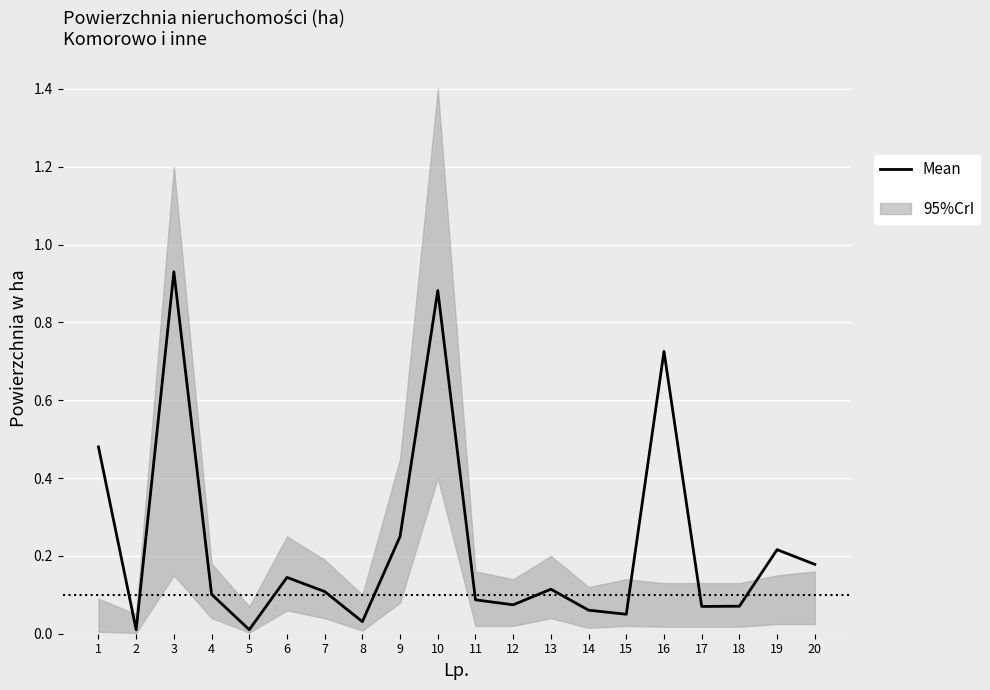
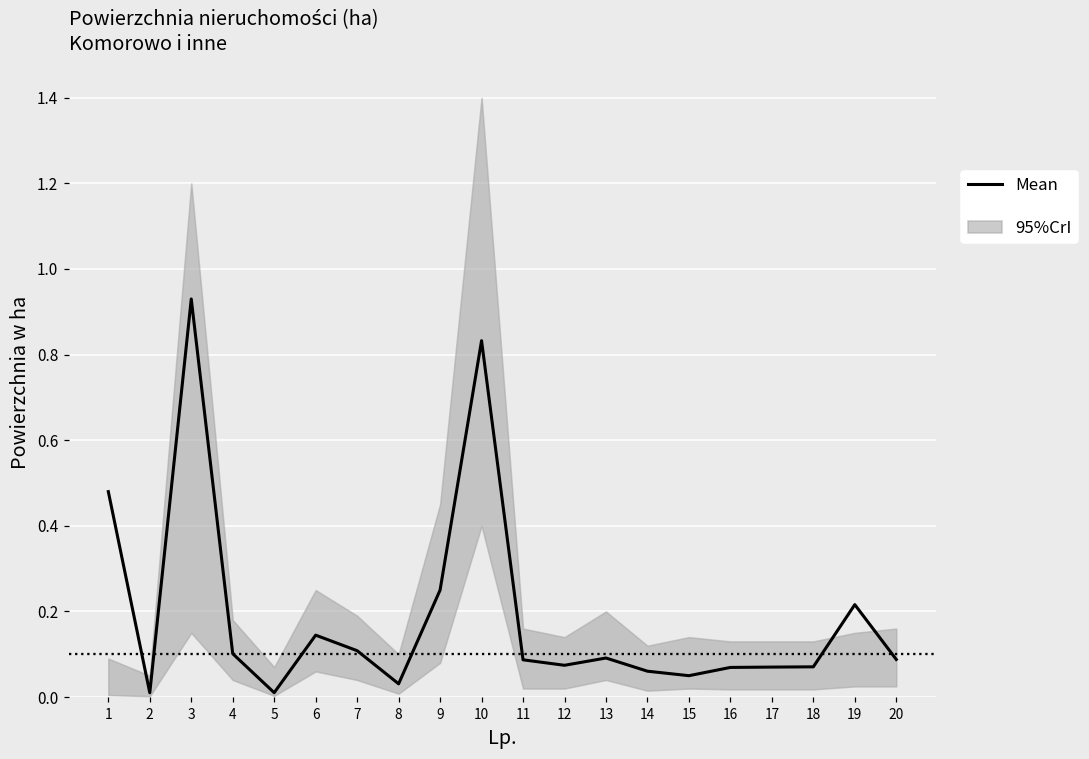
Mean, 10: 0.88 -> 0.83
Mean, 13: 0.11 -> 0.09
Mean, 16: 0.73 -> 0.07
Mean, 20: 0.18 -> 0.09
